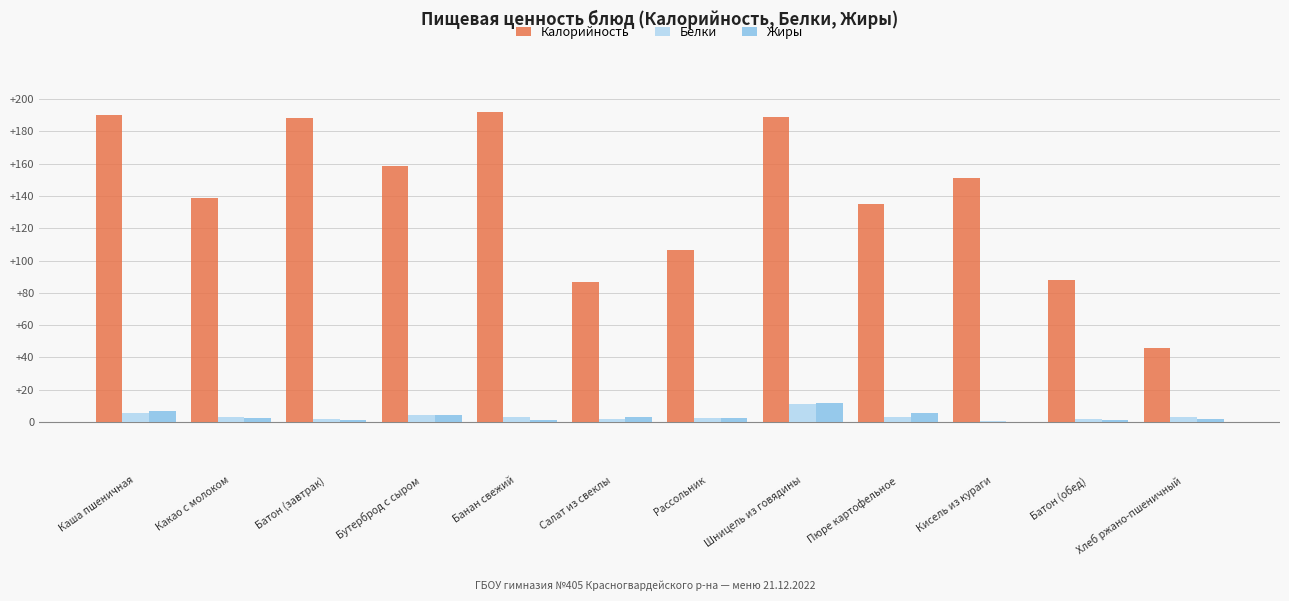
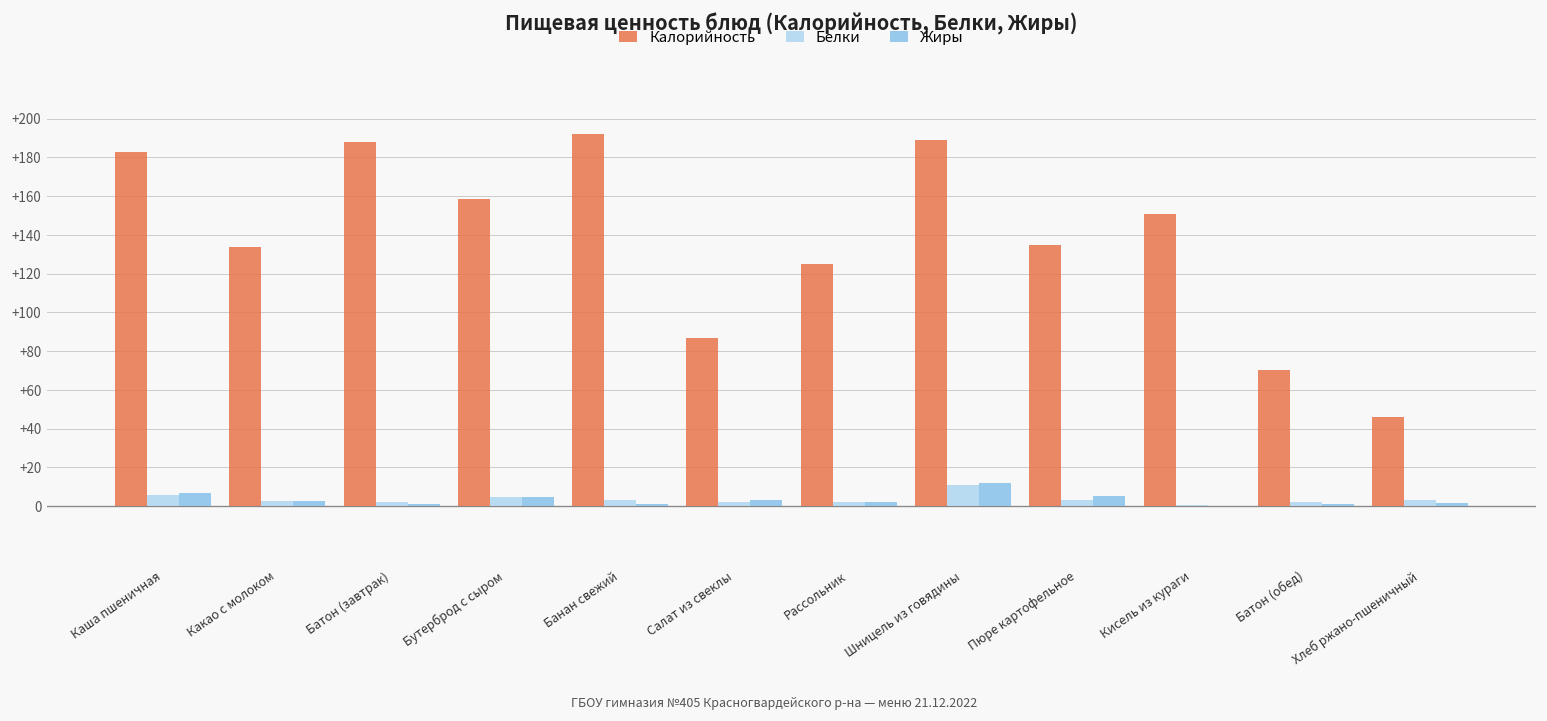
Калорийность, Каша пшеничная: +190 -> +183
Калорийность, Какао с молоком: +139 -> +134
Калорийность, Рассольник: +106 -> +125
Калорийность, Батон (обед): +88 -> +70
